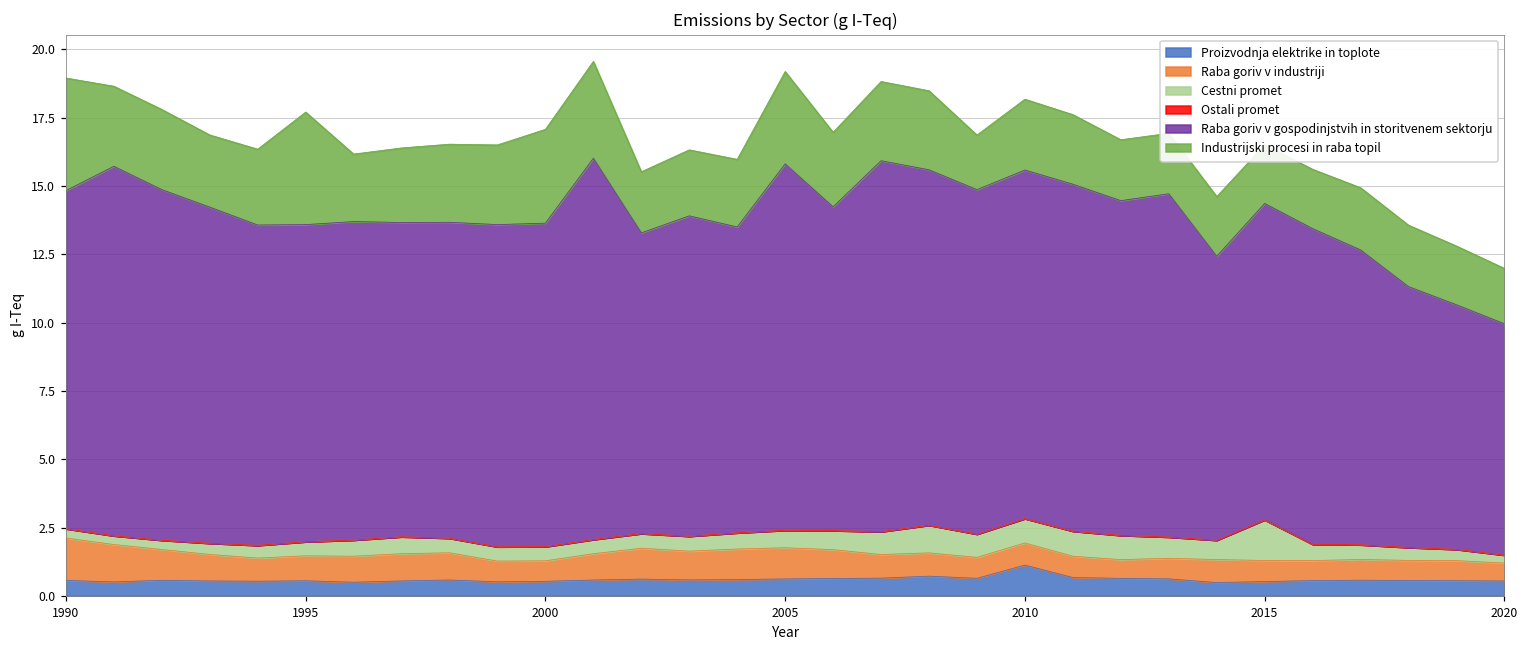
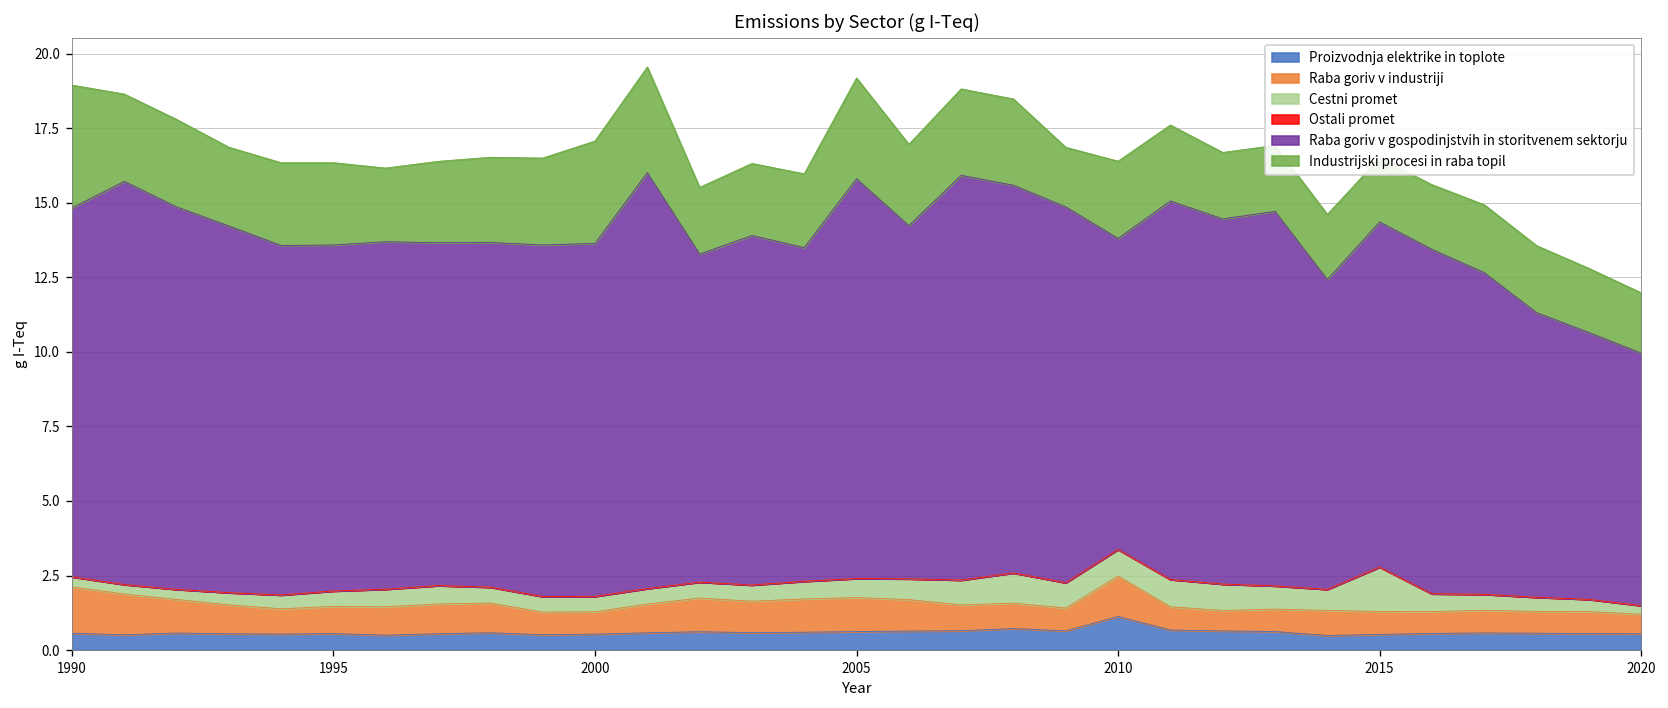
Industrijski procesi in raba topil, 1995: 4.1 -> 2.8
Raba goriv v industriji, 2010: 0.8 -> 1.4
Raba goriv v gospodinjstvih in storitvenem sektorju, 2010: 12.8 -> 10.4
